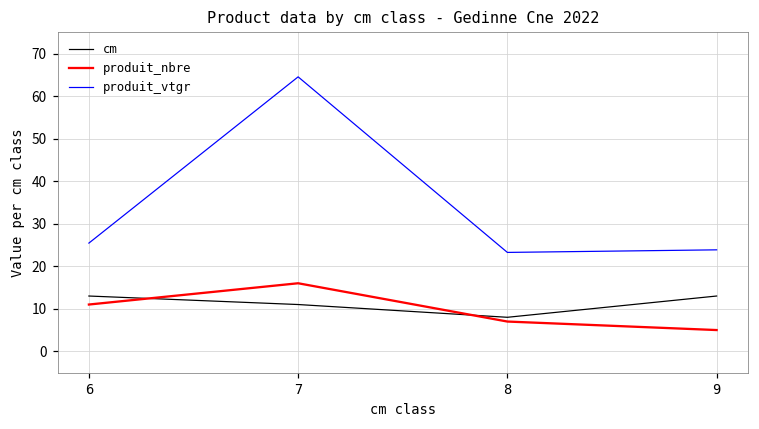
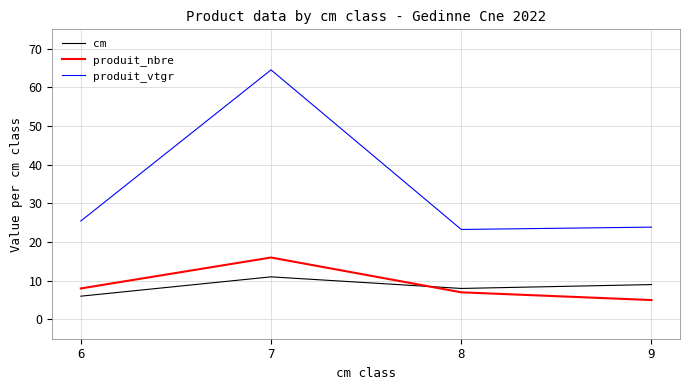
cm, 6: 13 -> 6
produit_nbre, 6: 11 -> 8
cm, 9: 13 -> 9
